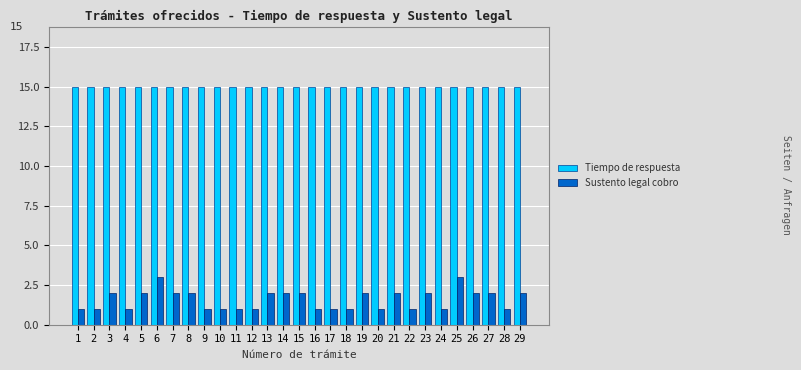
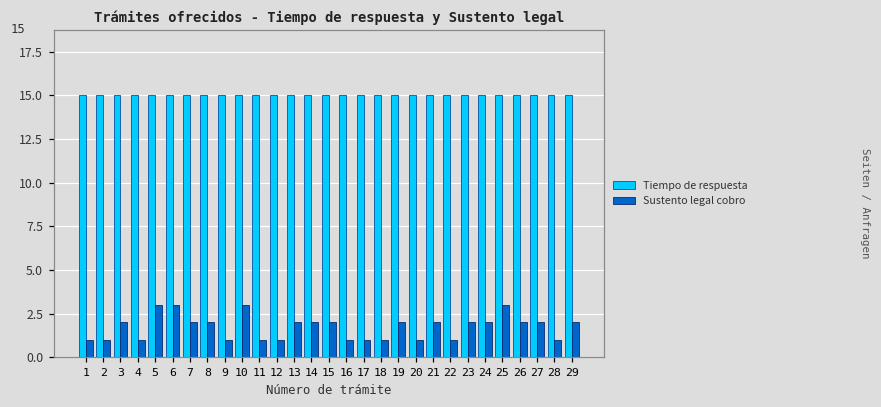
Sustento legal cobro, 5: 2 -> 3
Sustento legal cobro, 10: 1 -> 3
Sustento legal cobro, 24: 1 -> 2
